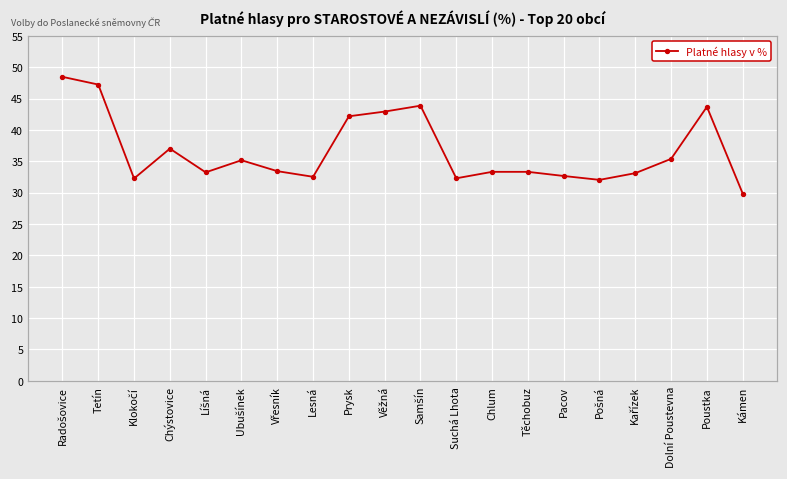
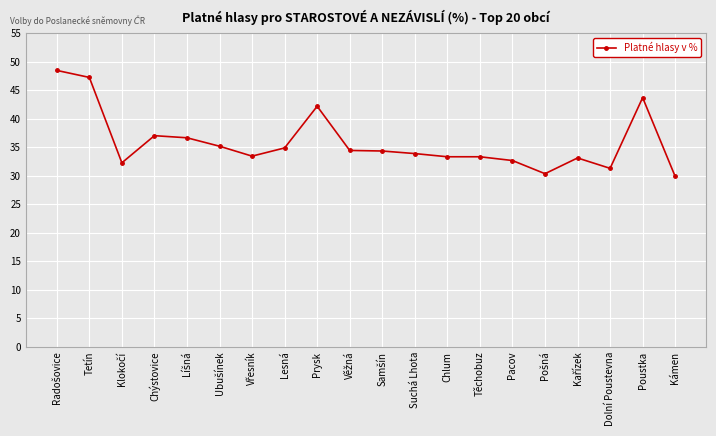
Líšná: 33 -> 37
Lesná: 33 -> 35
Věžná: 43 -> 34
Samšín: 44 -> 34
Suchá Lhota: 32 -> 34
Pošná: 32 -> 30
Dolní Poustevna: 35 -> 31
